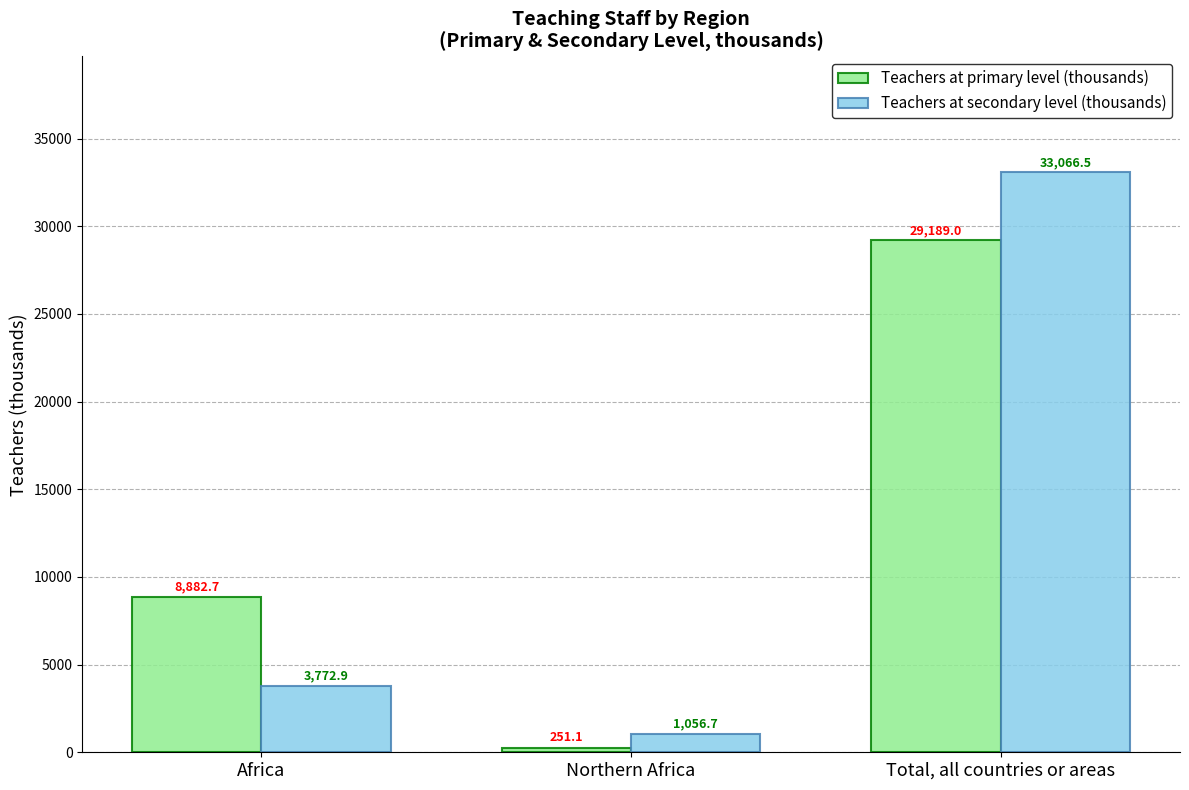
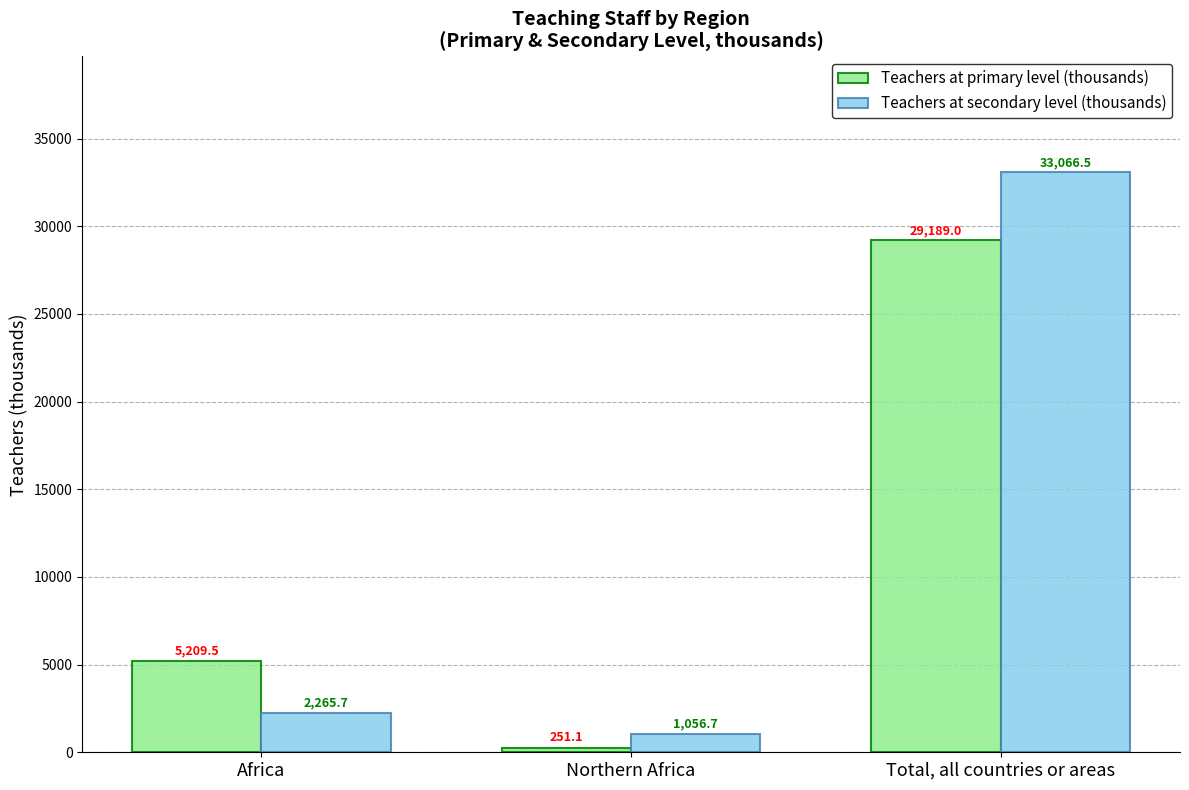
Teachers at primary level (thousands), Africa: 8,882.7 -> 5,209.5
Teachers at secondary level (thousands), Africa: 3,772.9 -> 2,265.7
